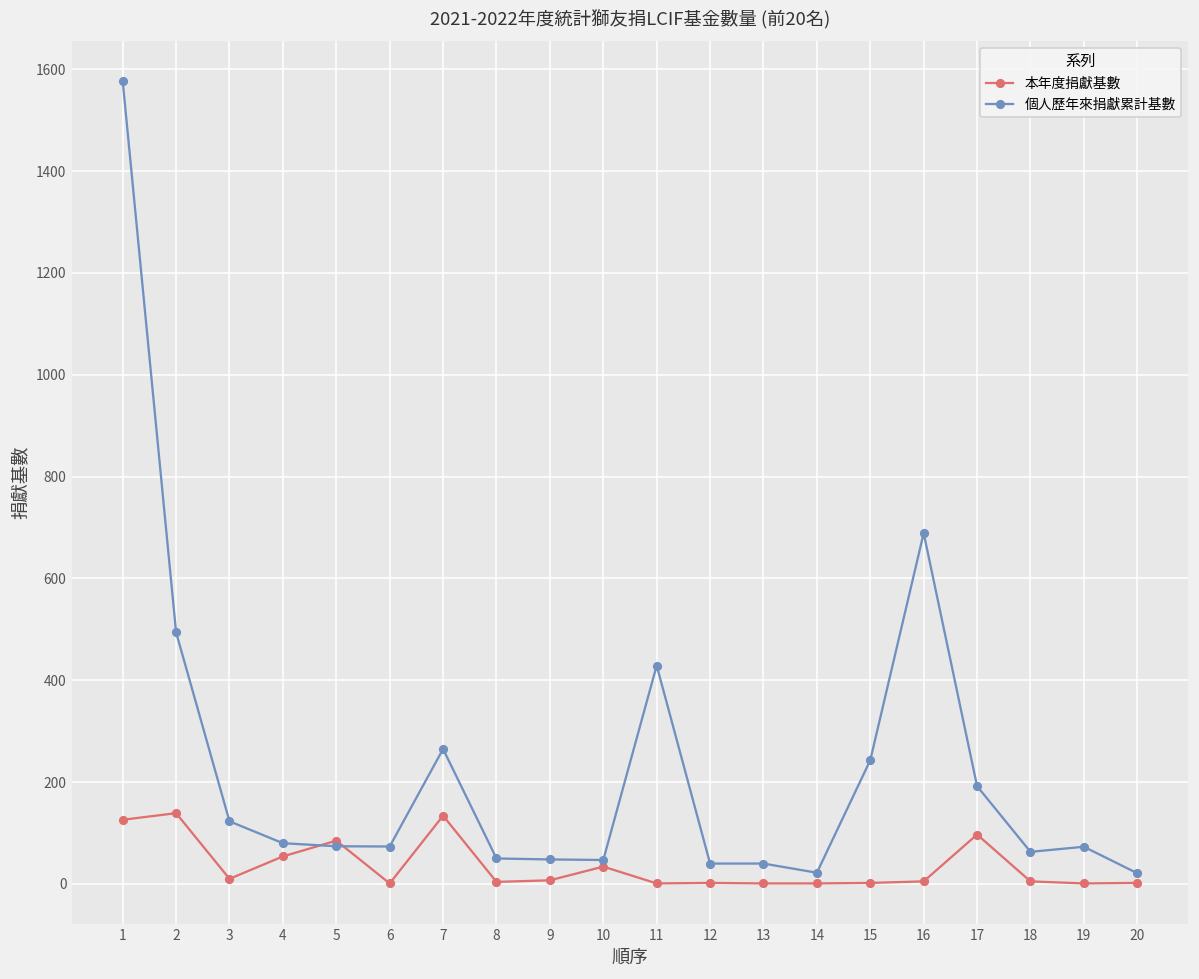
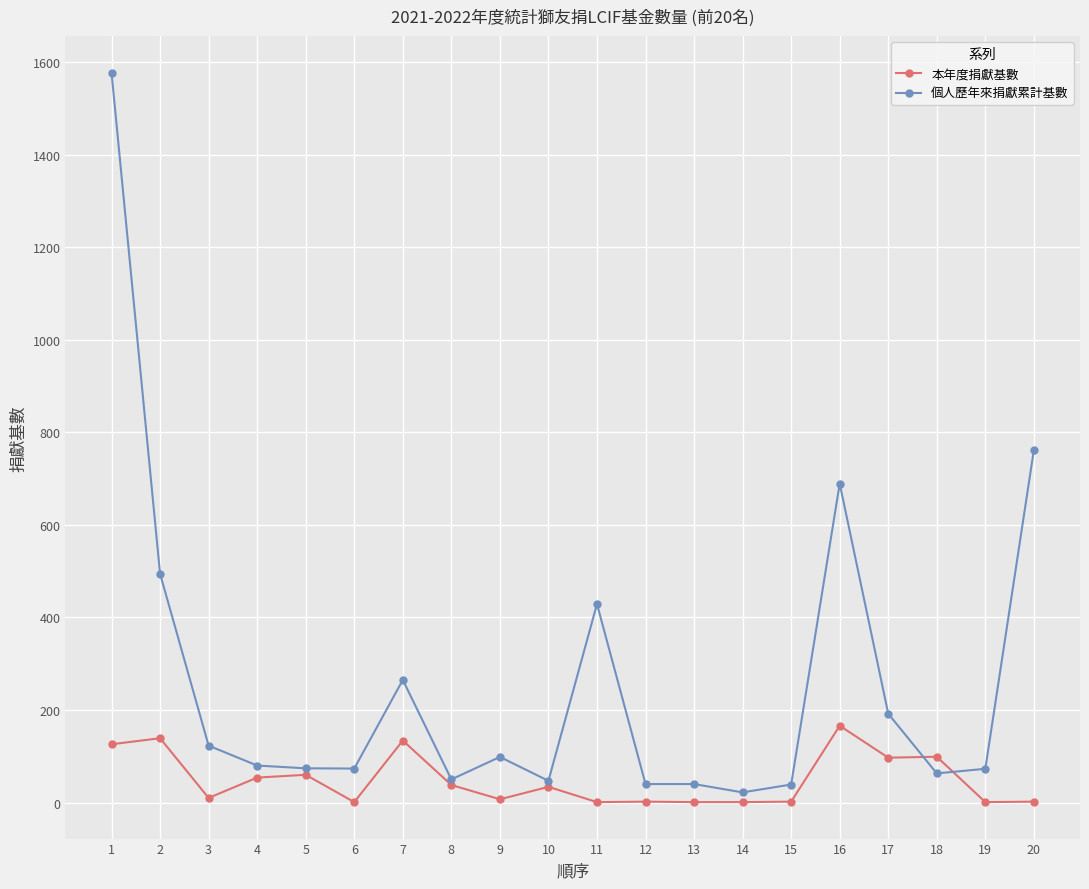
本年度捐獻基數, 5: 90 -> 60
本年度捐獻基數, 8: 0 -> 40
個人歷年來捐獻累計基數, 9: 50 -> 100
個人歷年來捐獻累計基數, 15: 240 -> 40
本年度捐獻基數, 16: 10 -> 170
本年度捐獻基數, 18: 10 -> 100
個人歷年來捐獻累計基數, 20: 20 -> 760
